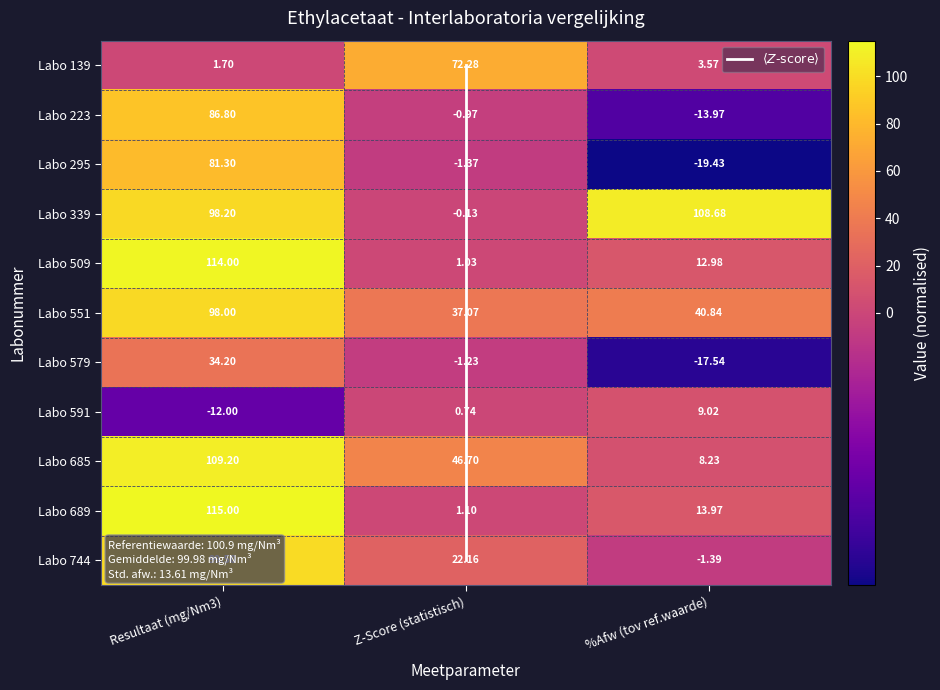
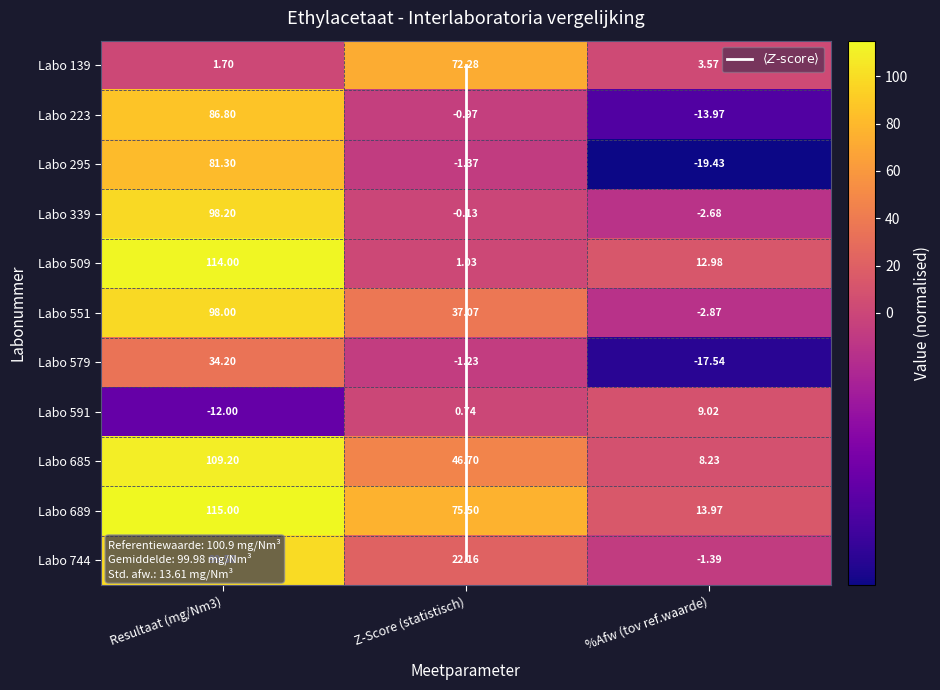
Labo 339, %Afw (tov ref.waarde): 108.68 -> -2.68
Labo 551, %Afw (tov ref.waarde): 40.84 -> -2.87
Labo 689, Z-Score (statistisch): 1.10 -> 75.50
